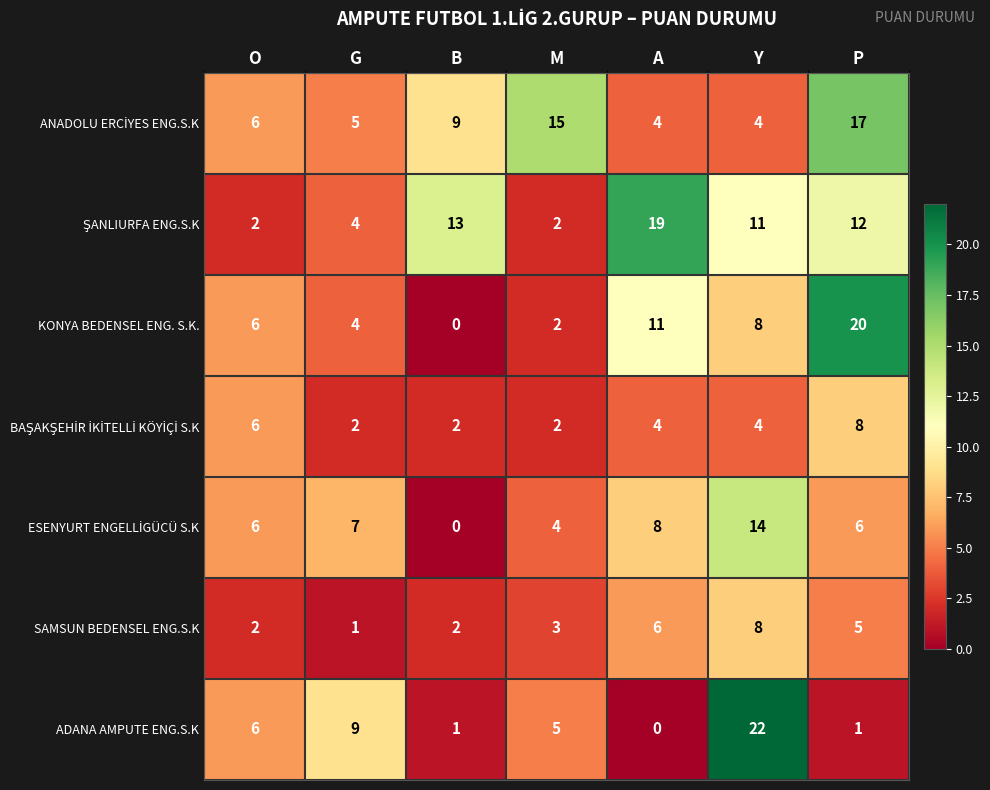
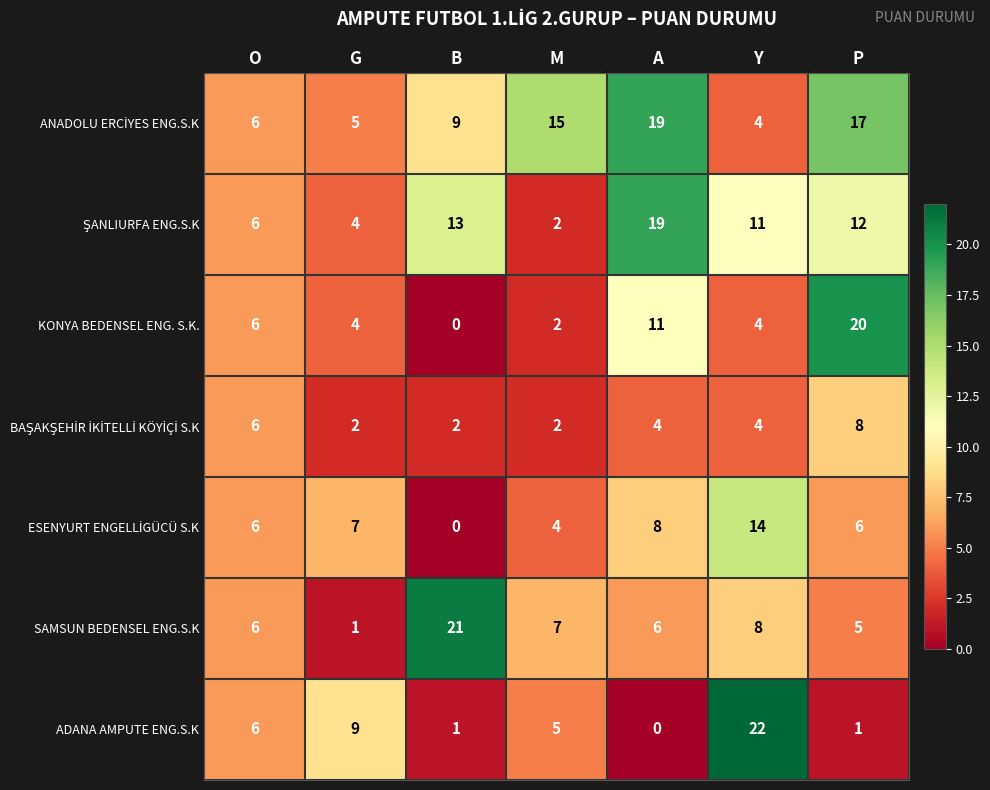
ANADOLU ERCİYES ENG.S.K, A: 4 -> 19
ŞANLIURFA ENG.S.K, O: 2 -> 6
KONYA BEDENSEL ENG. S.K., Y: 8 -> 4
SAMSUN BEDENSEL ENG.S.K, O: 2 -> 6
SAMSUN BEDENSEL ENG.S.K, B: 2 -> 21
SAMSUN BEDENSEL ENG.S.K, M: 3 -> 7
